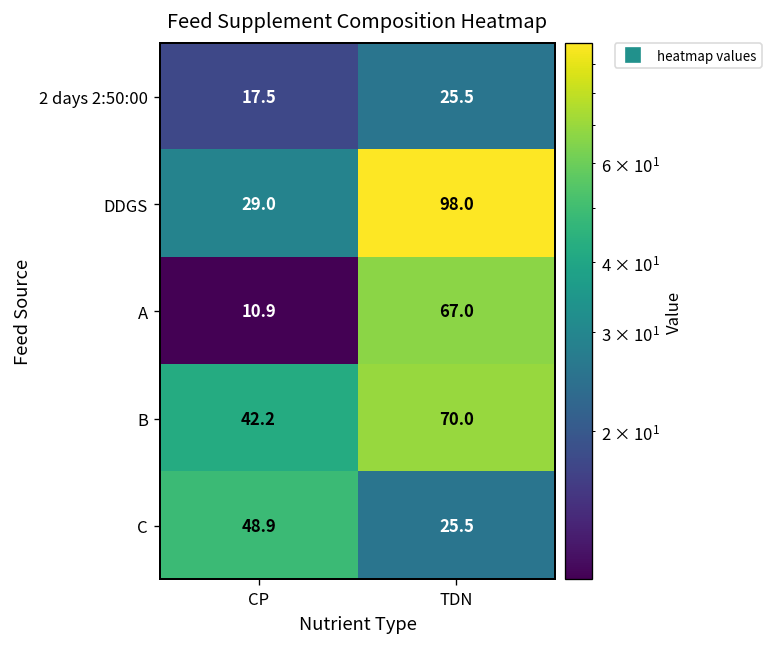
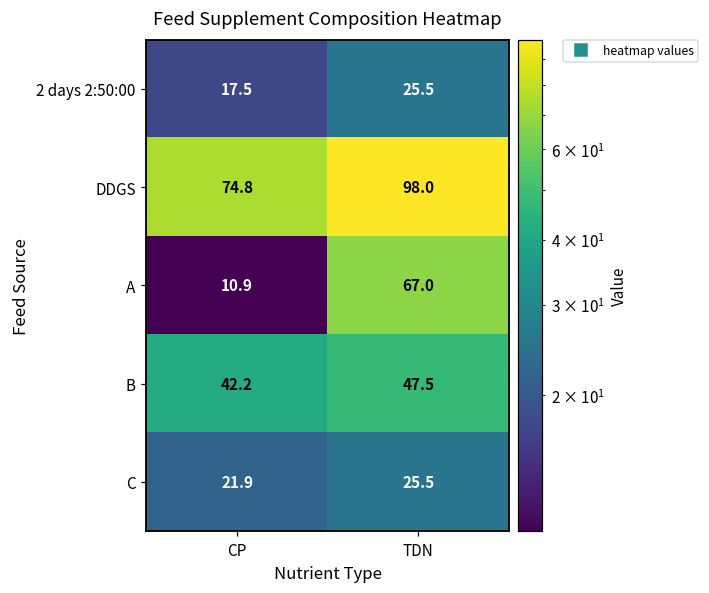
DDGS, CP: 29.0 -> 74.8
B, TDN: 70.0 -> 47.5
C, CP: 48.9 -> 21.9
